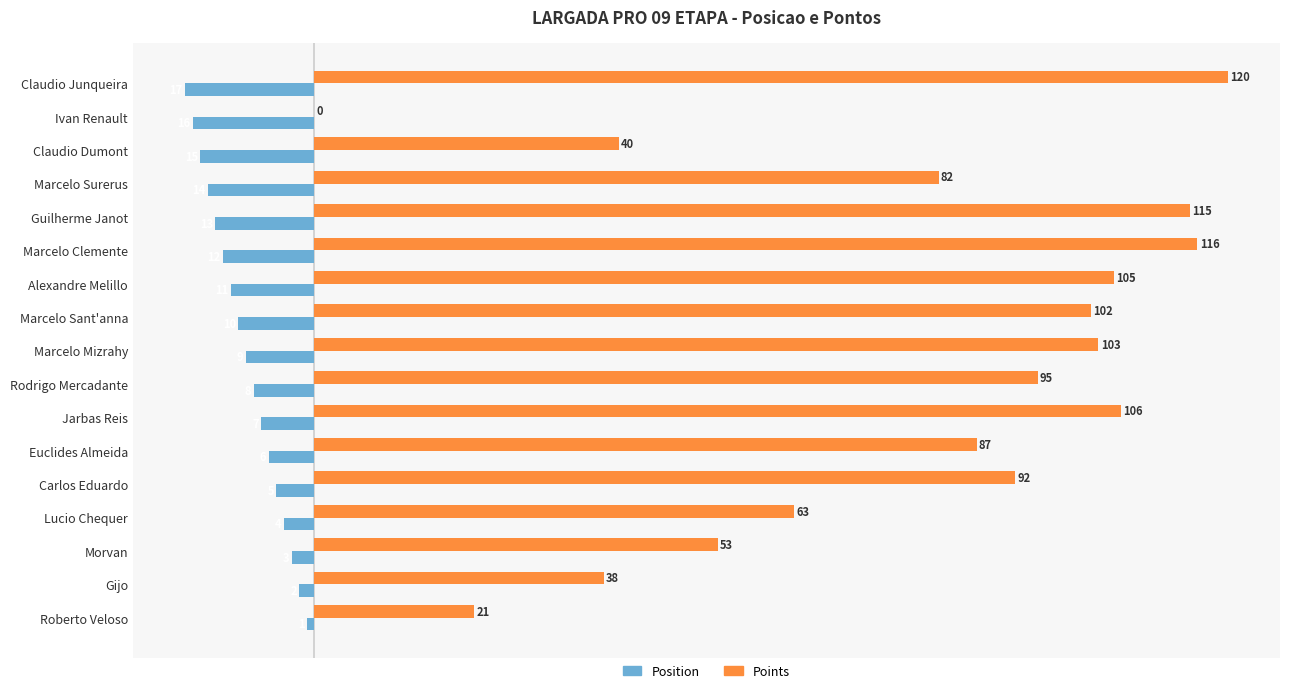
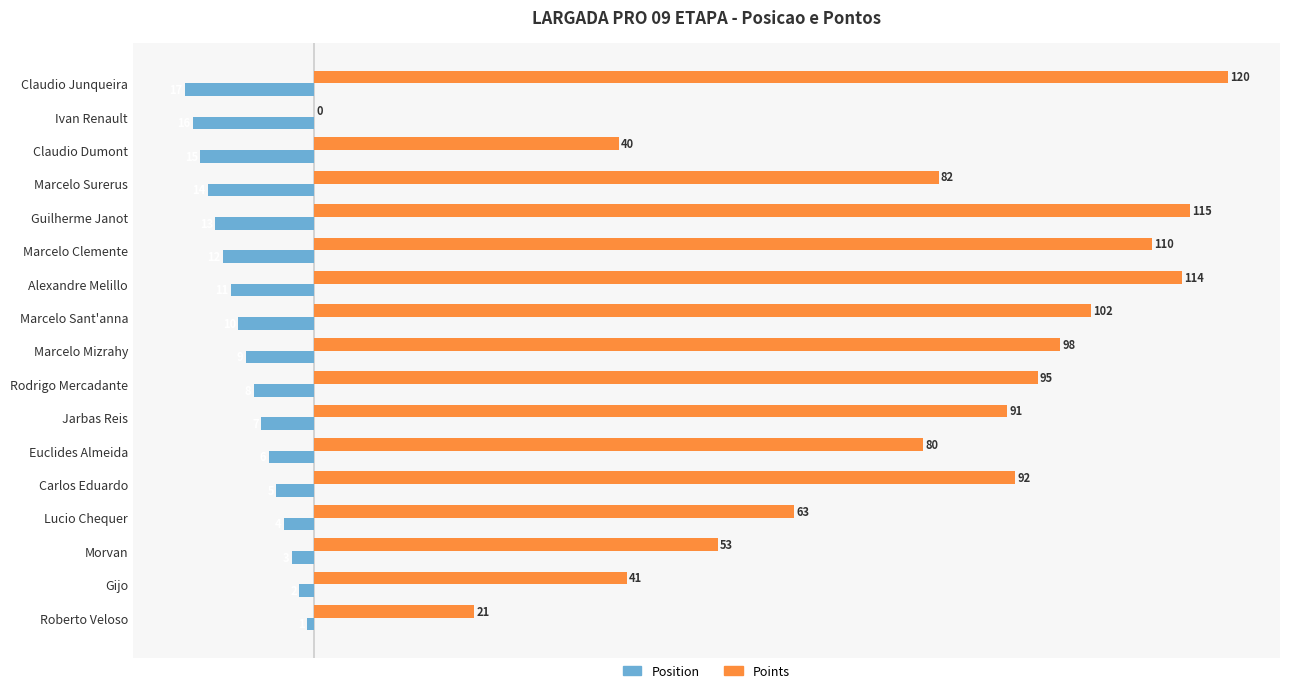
Points, Marcelo Clemente: 116 -> 110
Points, Alexandre Melillo: 105 -> 114
Points, Marcelo Mizrahy: 103 -> 98
Points, Jarbas Reis: 106 -> 91
Points, Euclides Almeida: 87 -> 80
Points, Gijo: 38 -> 41
